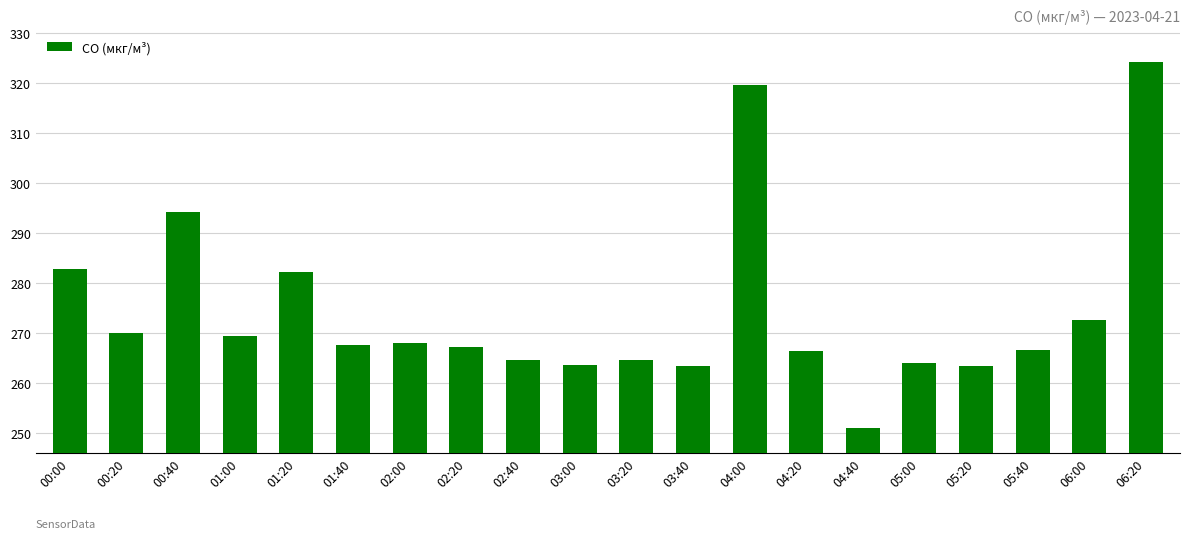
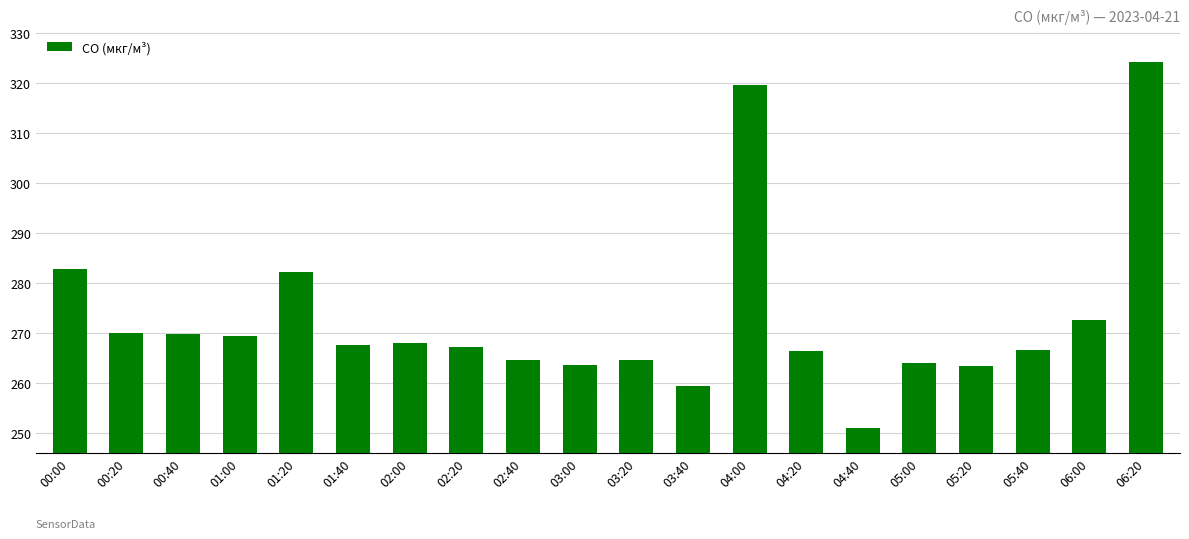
00:40: 294 -> 270
03:40: 263 -> 259
